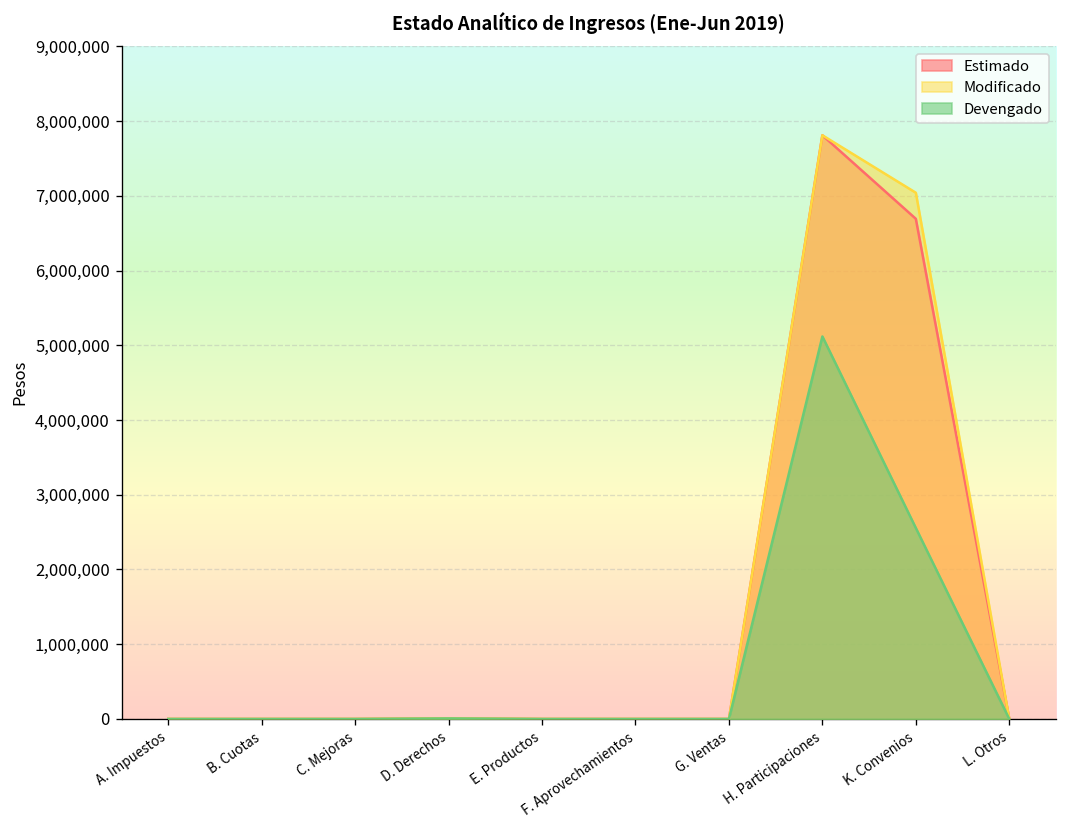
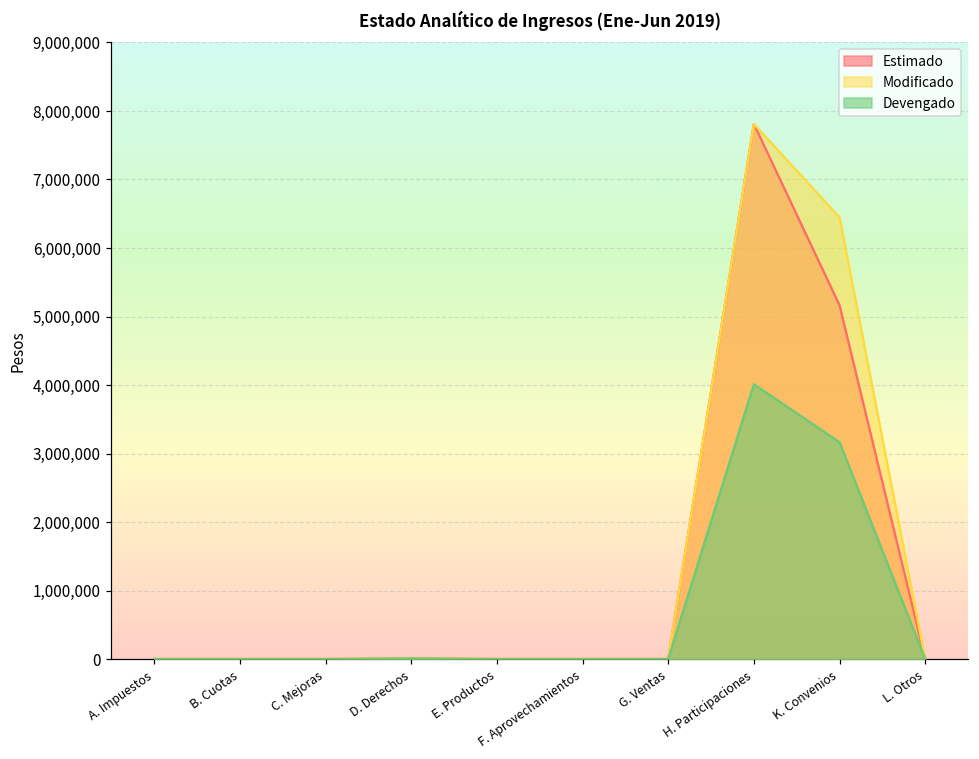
Devengado, H. Participaciones: 5,100,000 -> 4,000,000
Estimado, K. Convenios: 6,700,000 -> 5,200,000
Modificado, K. Convenios: 7,000,000 -> 6,400,000
Devengado, K. Convenios: 2,600,000 -> 3,200,000
